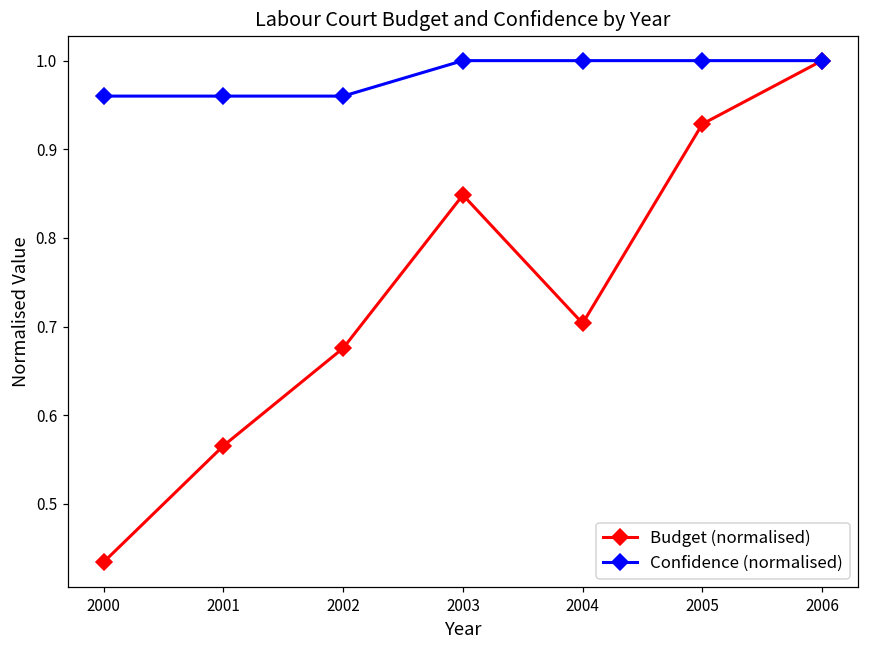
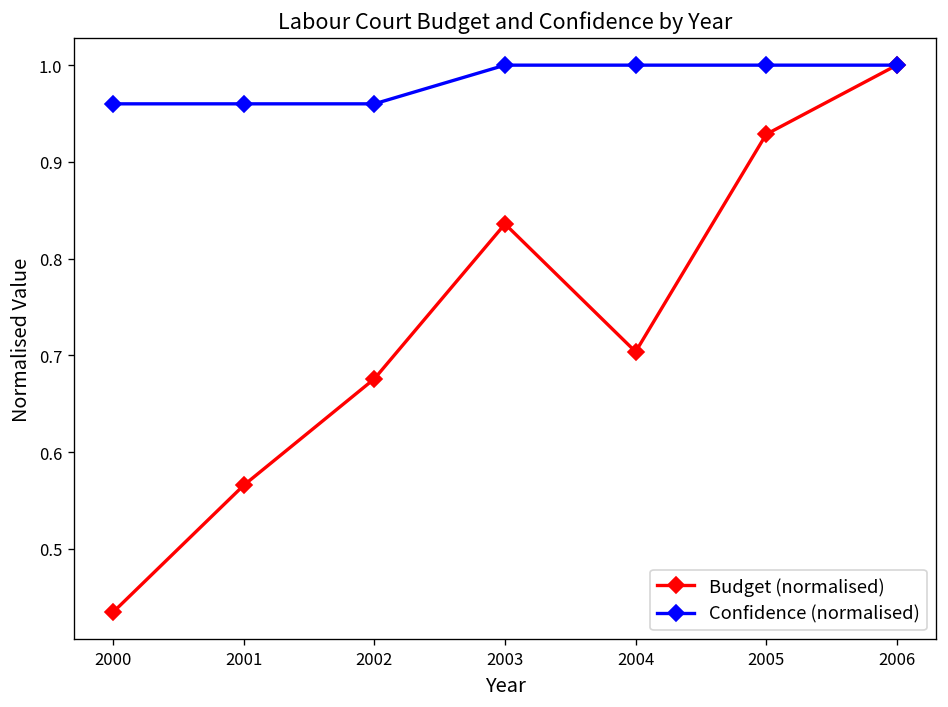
Budget (normalised), 2003: 0.85 -> 0.84
